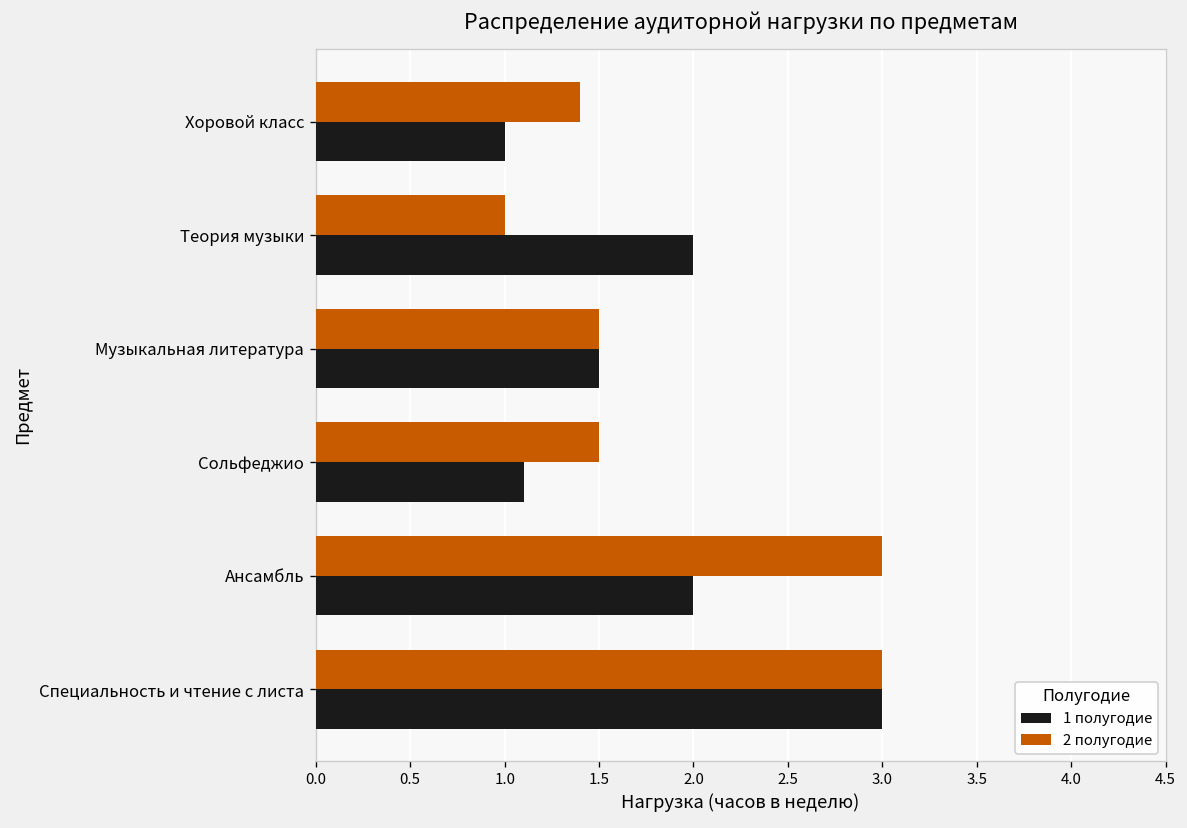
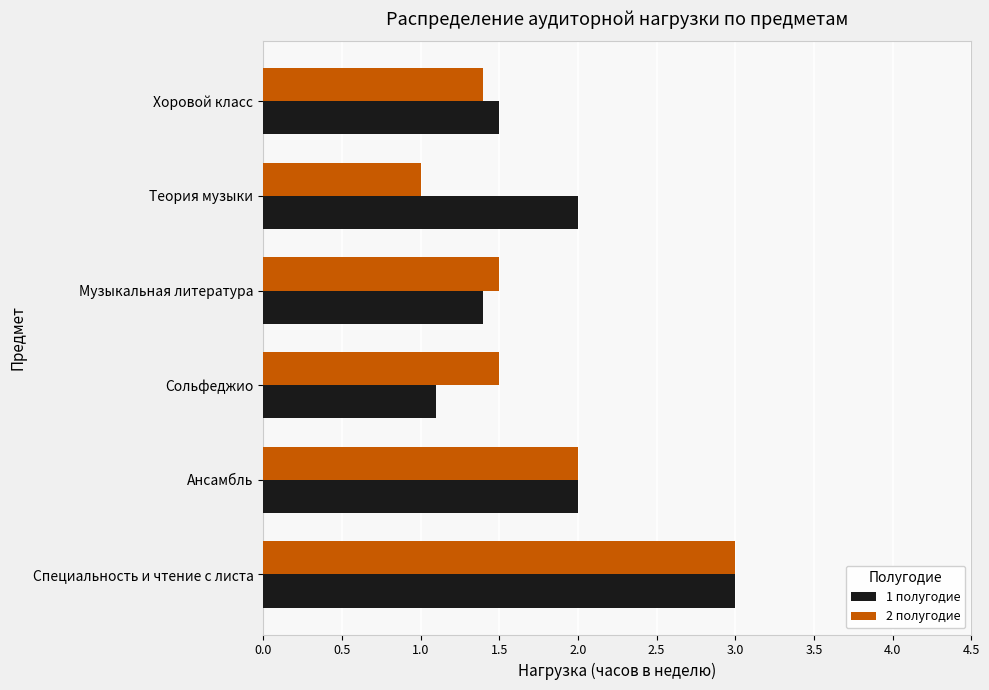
1 полугодие, Хоровой класс: 1.0 -> 1.5
1 полугодие, Музыкальная литература: 1.5 -> 1.4
2 полугодие, Ансамбль: 3 -> 2
